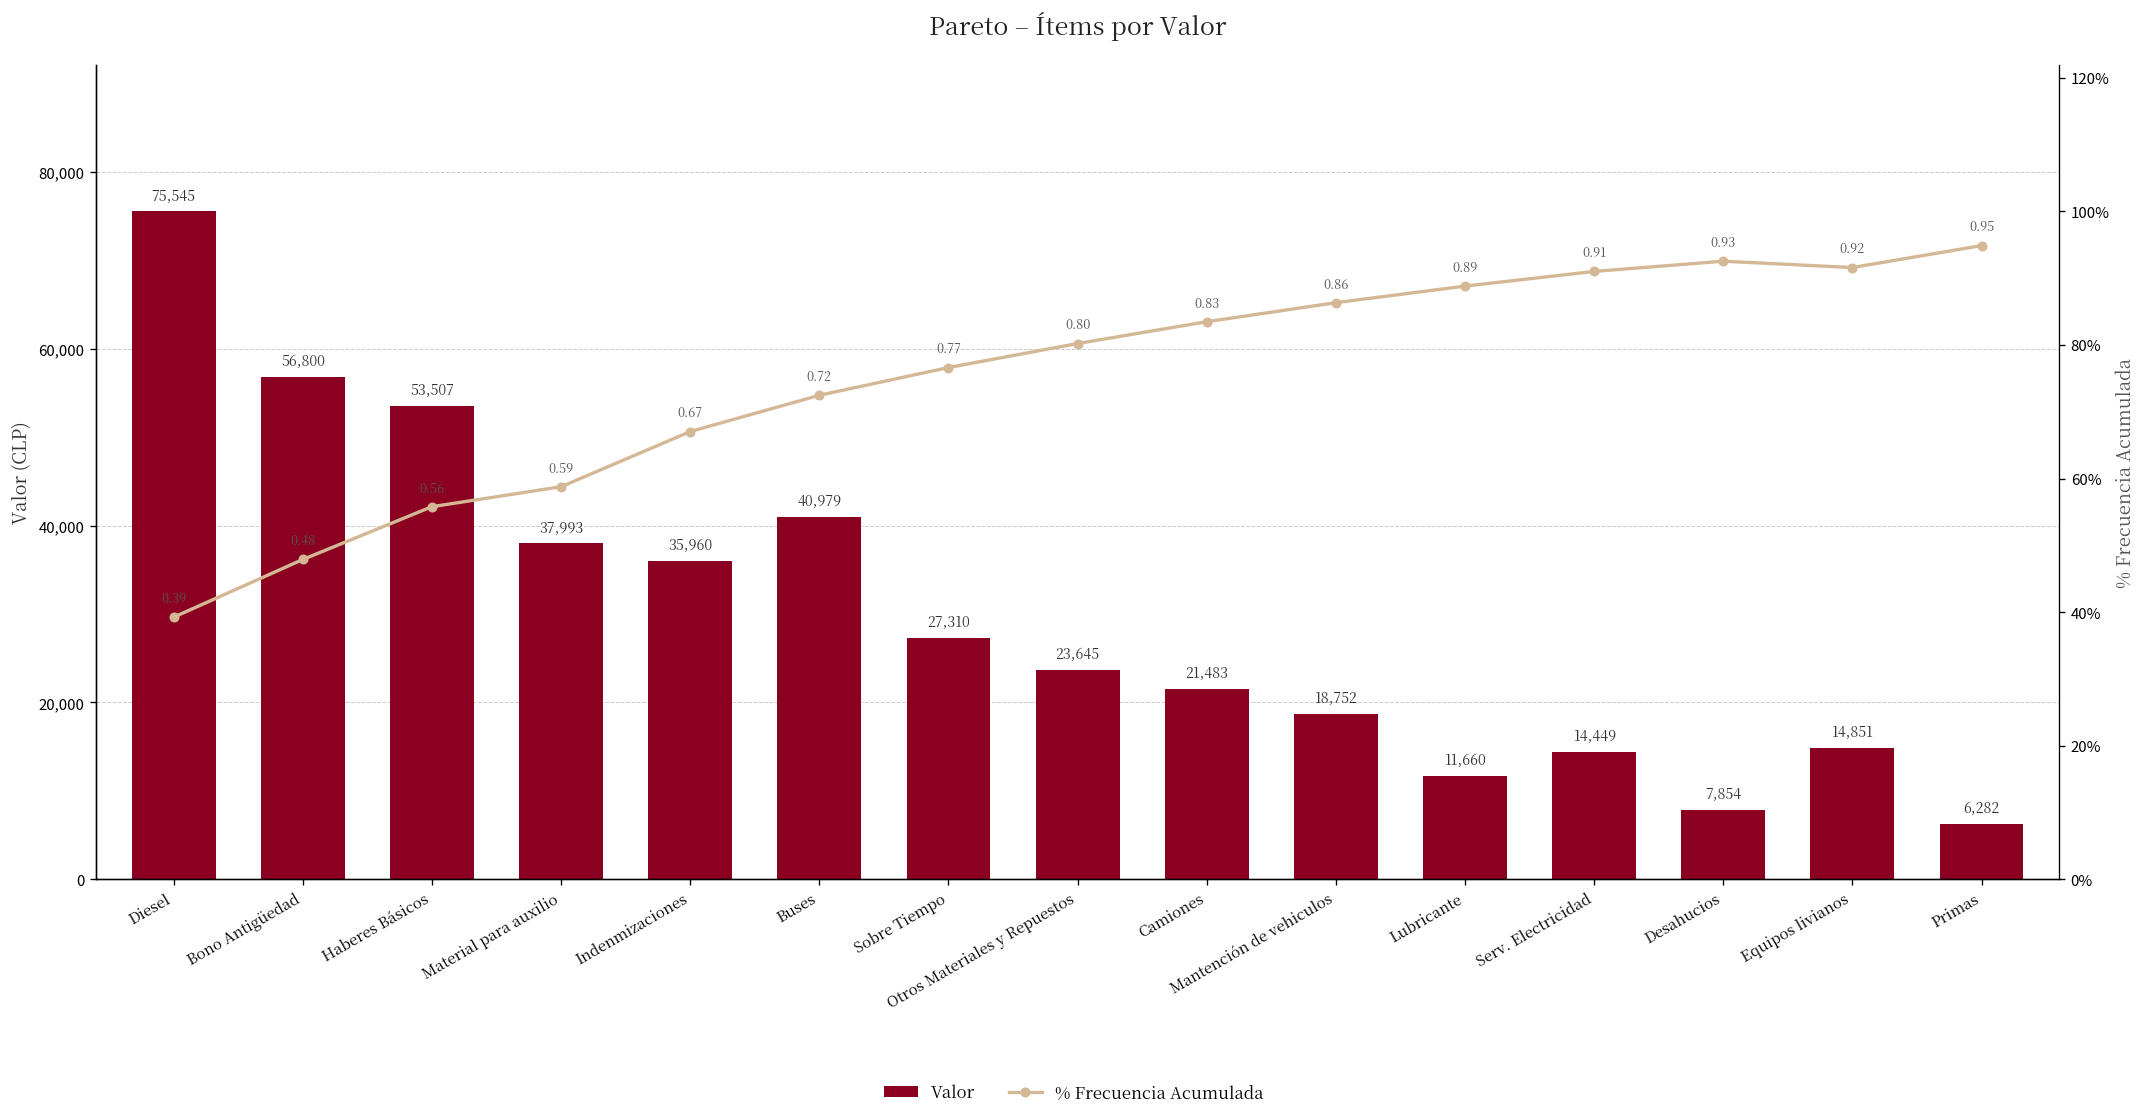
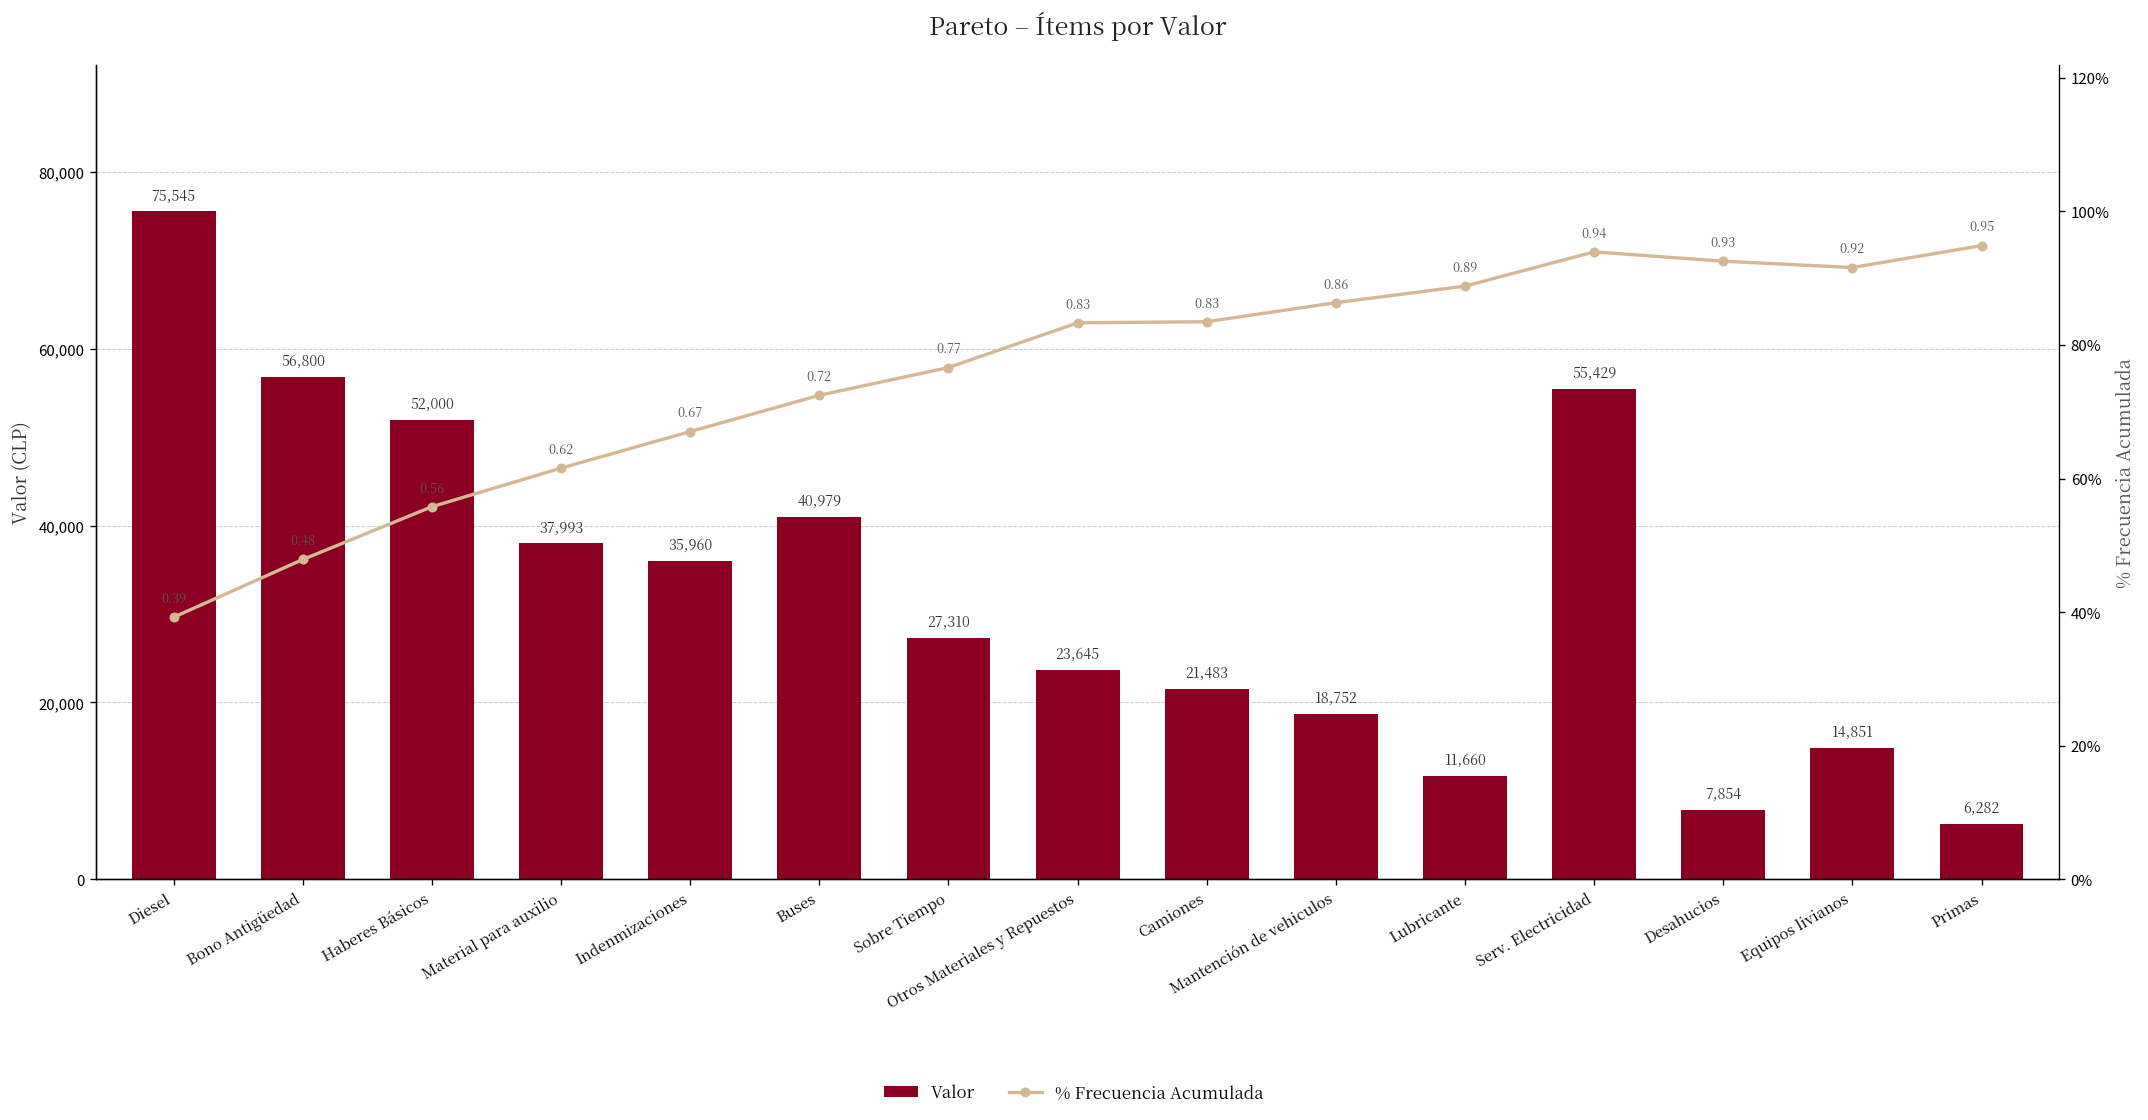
Valor, Haberes Básicos: 53,507 -> 52,000
Valor, Serv. Electricidad: 14,449 -> 55,429
% Frecuencia Acumulada, Material para auxilio: 0.59 -> 0.62
% Frecuencia Acumulada, Otros Materiales y Repuestos: 0.80 -> 0.83
% Frecuencia Acumulada, Serv. Electricidad: 0.91 -> 0.94
